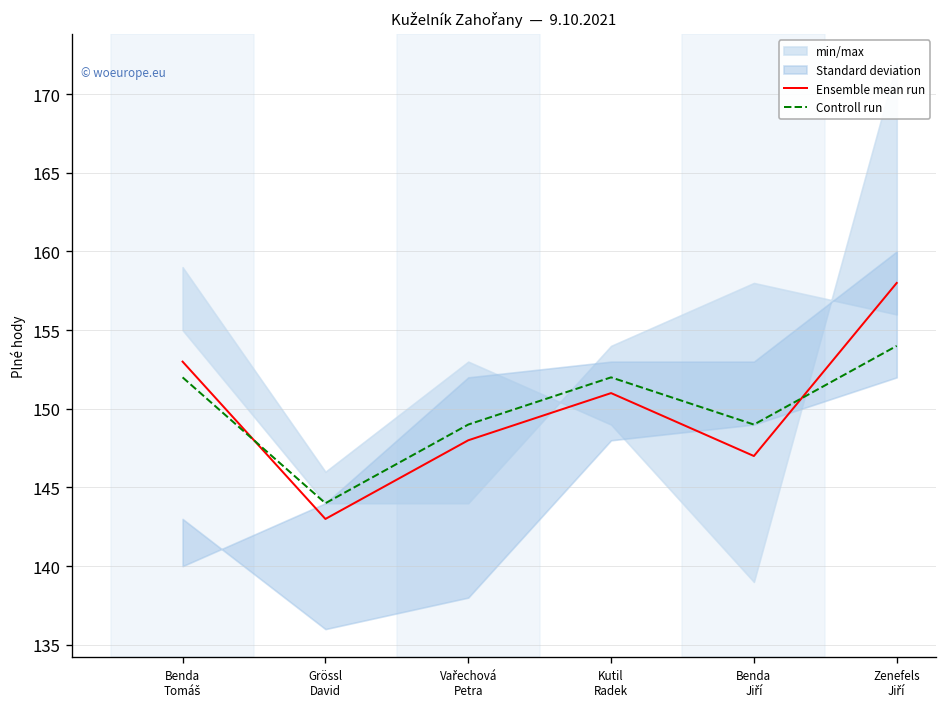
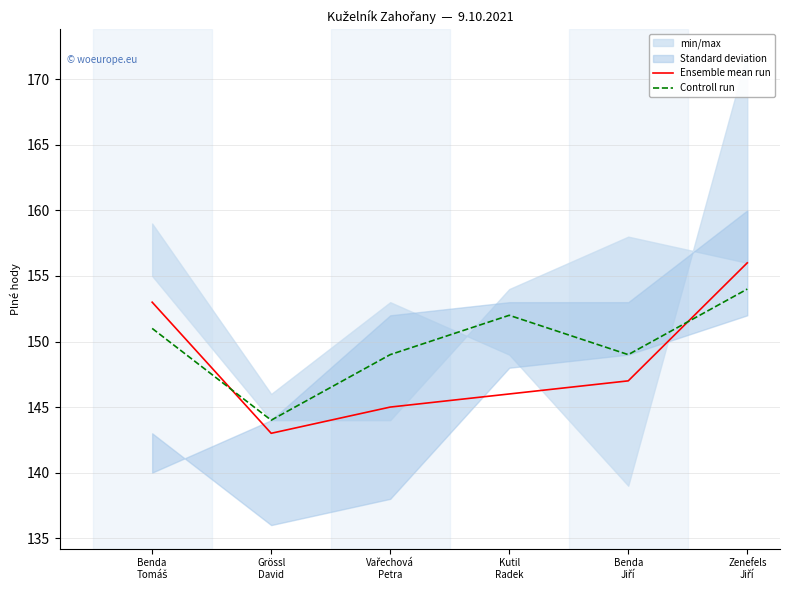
Controll run, Benda Tomáš: 152 -> 151
Ensemble mean run, Vařechová Petra: 148 -> 145
Ensemble mean run, Kutil Radek: 151 -> 146
Ensemble mean run, Zenefels Jiří: 158 -> 156
